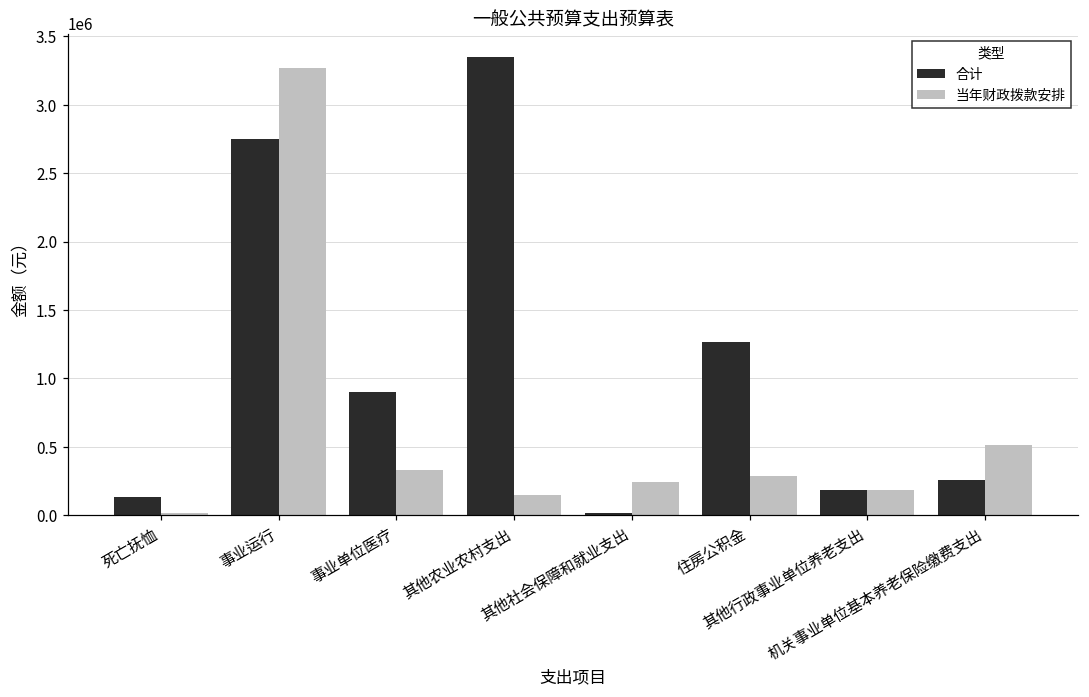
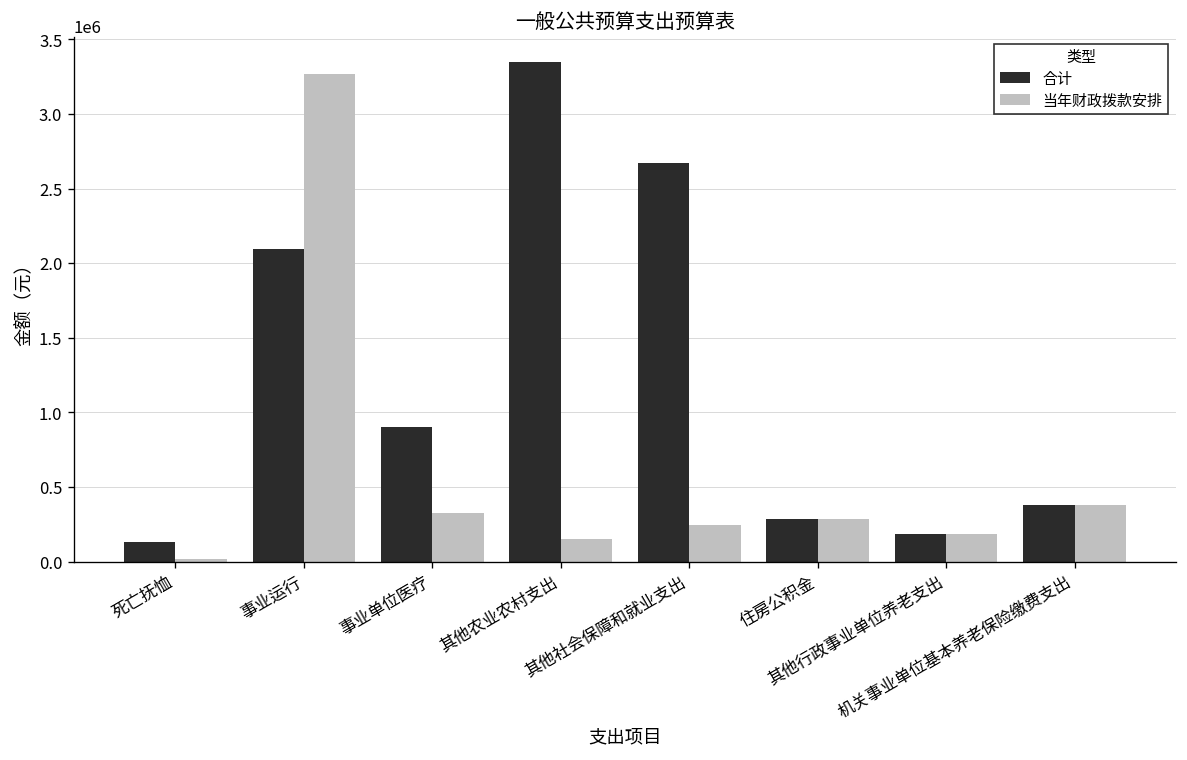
合计, 事业运行: 2750000 -> 2100000
合计, 其他社会保障和就业支出: 10000 -> 2670000
合计, 住房公积金: 1270000 -> 280000
合计, 机关事业单位基本养老保险缴费支出: 260000 -> 380000
当年财政拨款安排, 机关事业单位基本养老保险缴费支出: 510000 -> 380000
